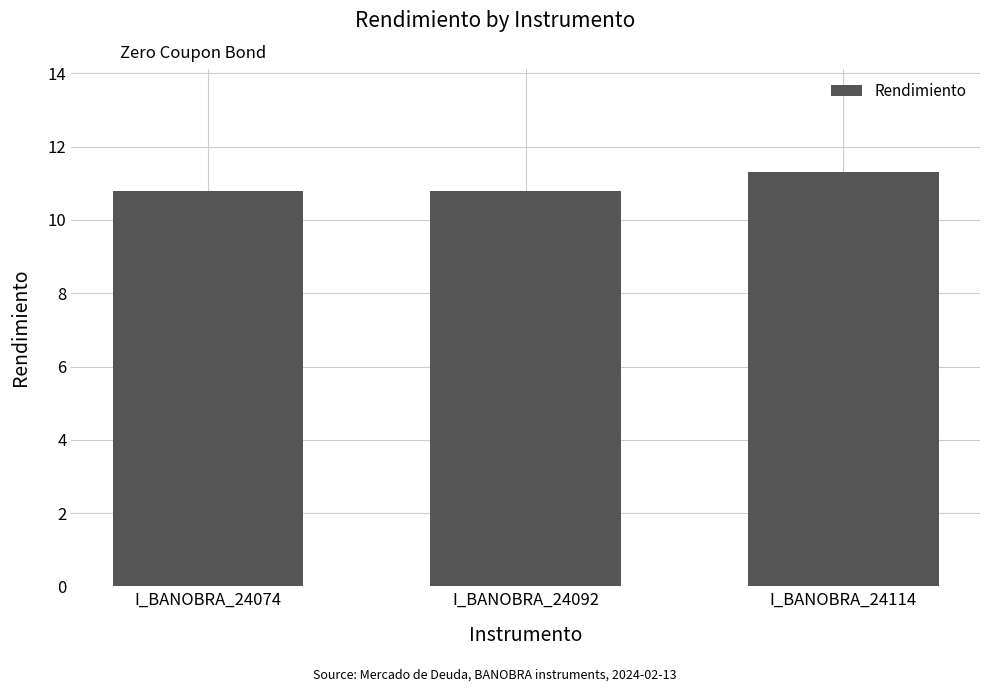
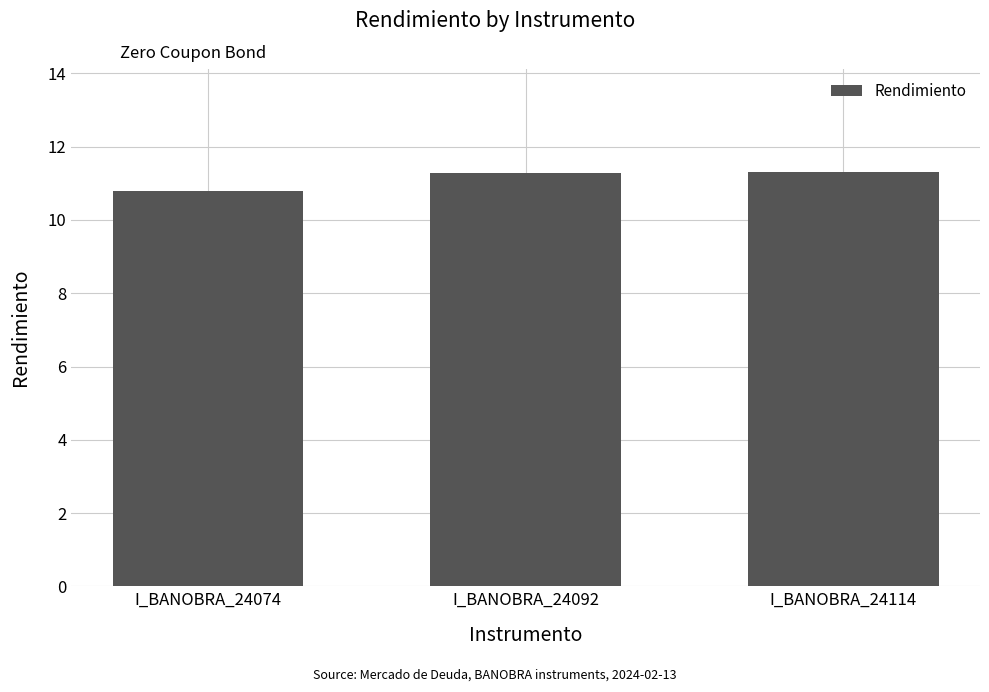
I_BANOBRA_24092: 10.8 -> 11.3
